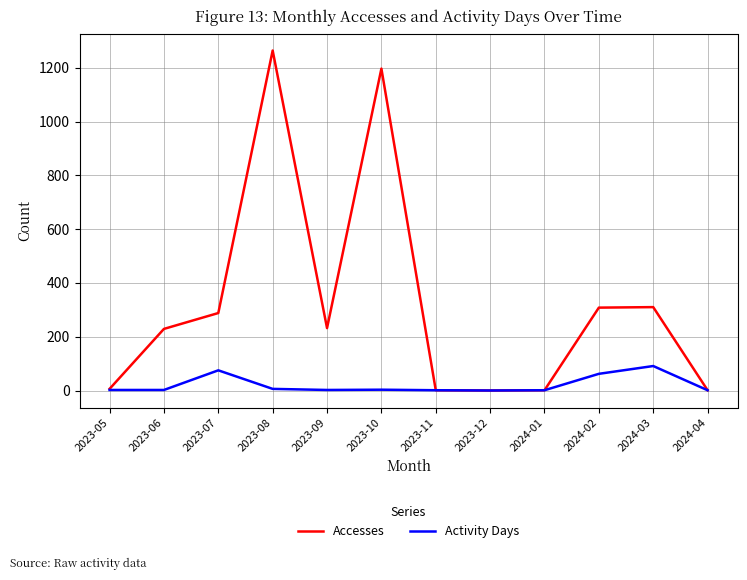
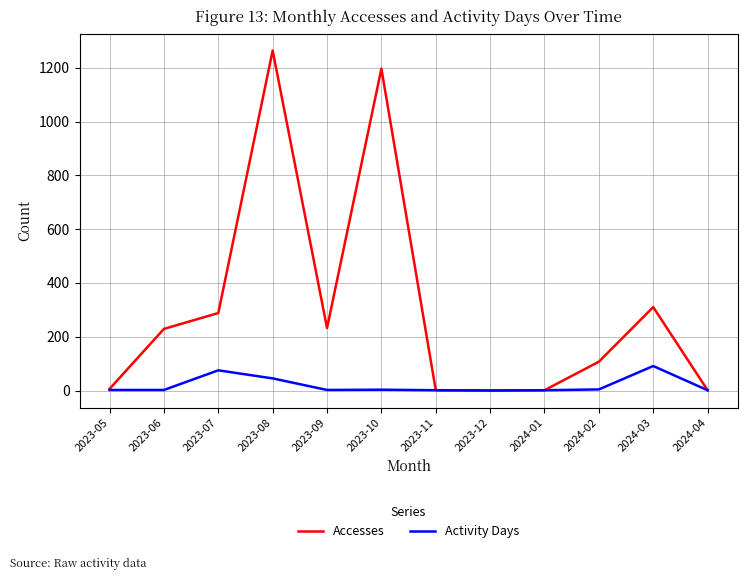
Activity Days, 2023-08: 10 -> 50
Accesses, 2024-02: 310 -> 110
Activity Days, 2024-02: 60 -> 0
